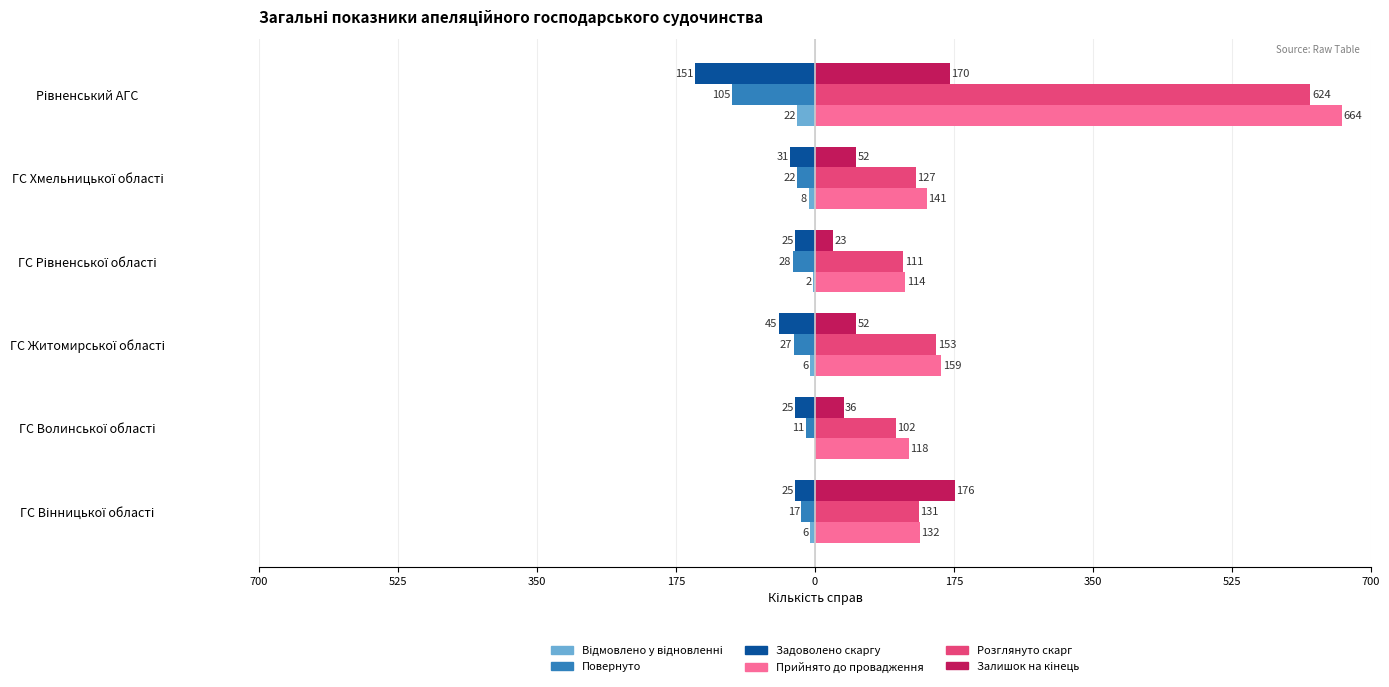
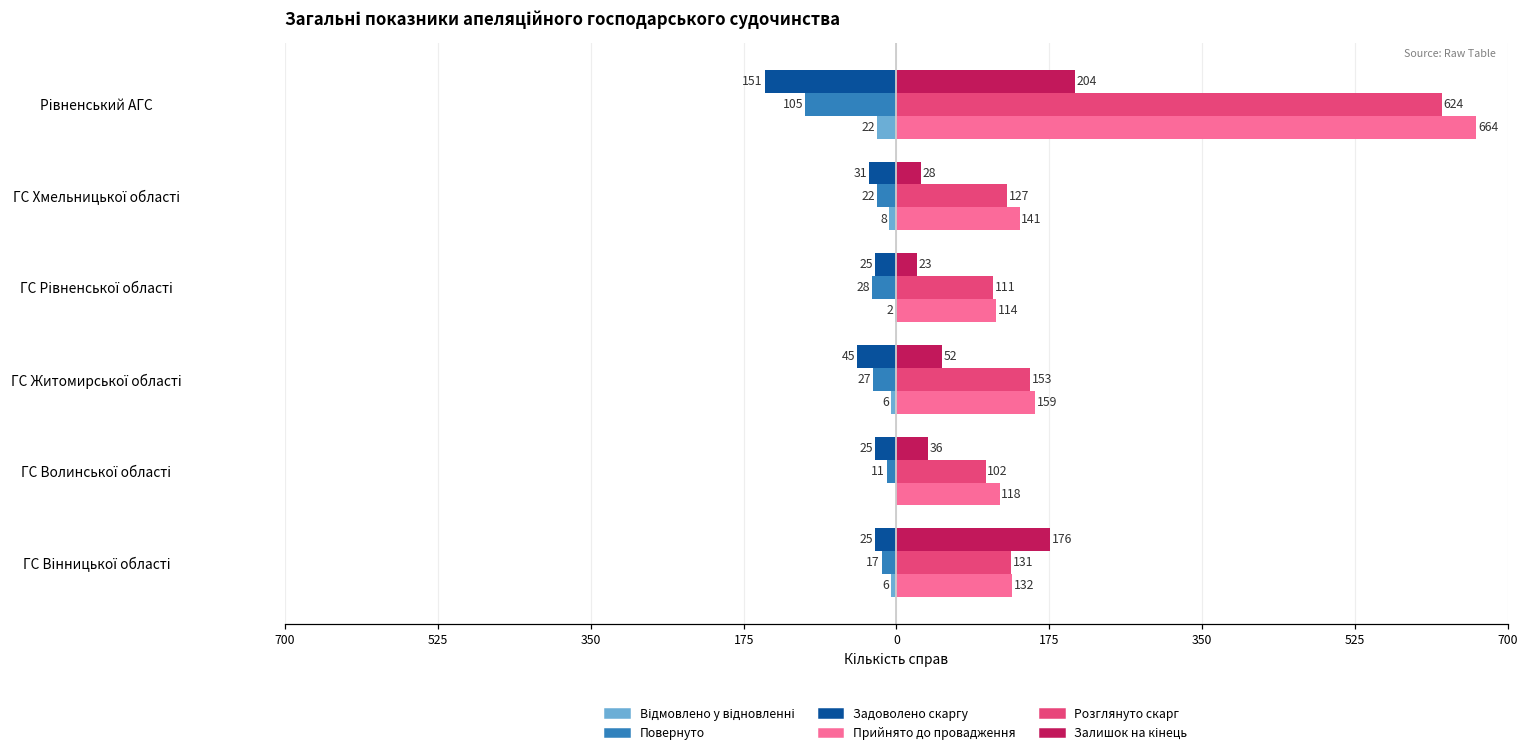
Залишок на кінець, Рівненський АГС: 170 -> 204
Залишок на кінець, ГС Хмельницької області: 52 -> 28
